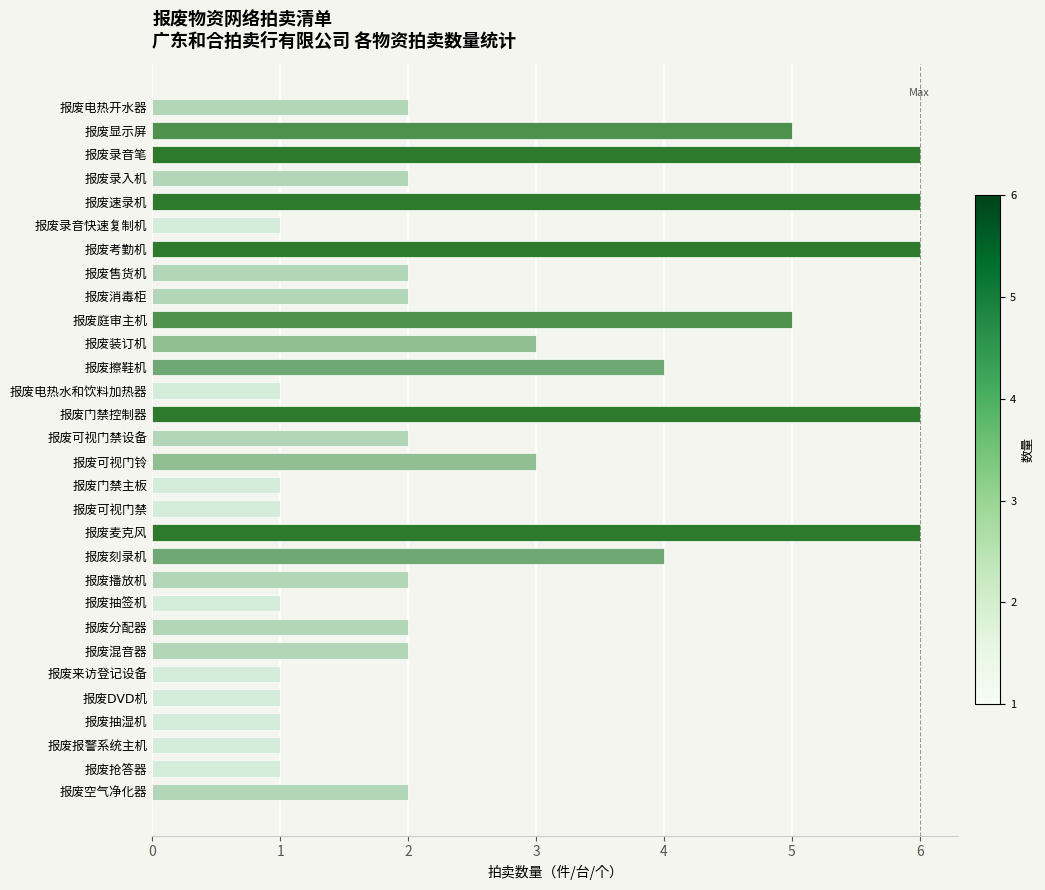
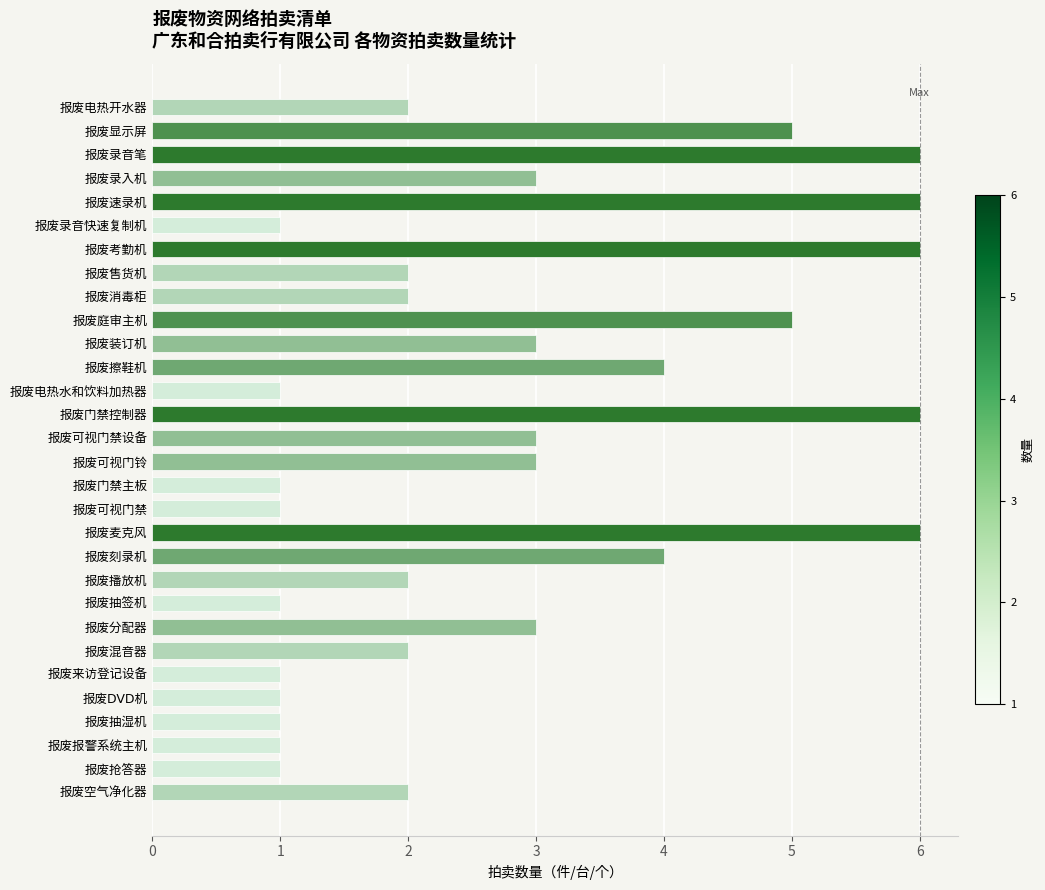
报废录入机: 2 -> 3
报废可视门禁设备: 2 -> 3
报废分配器: 2 -> 3
